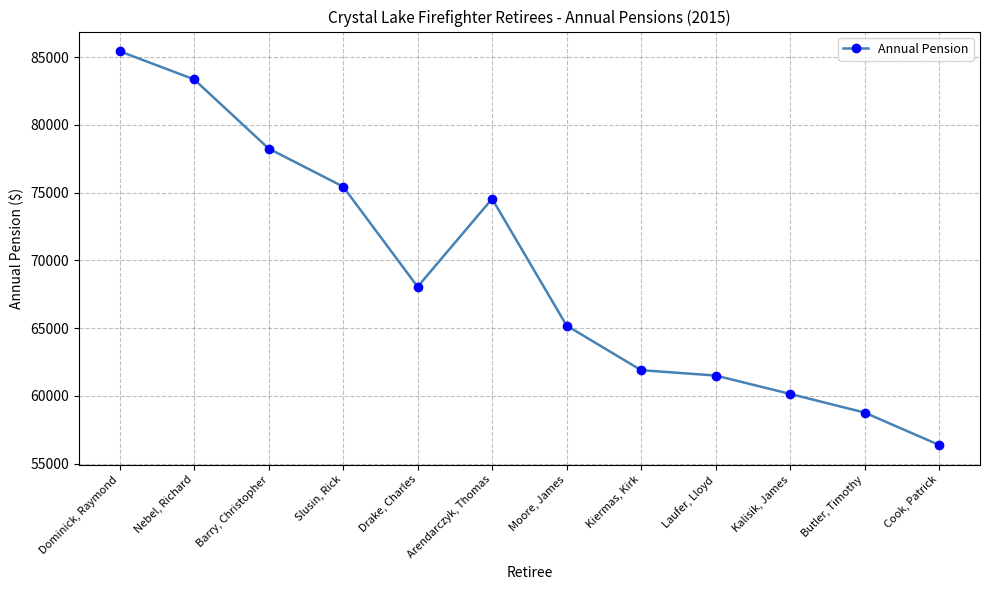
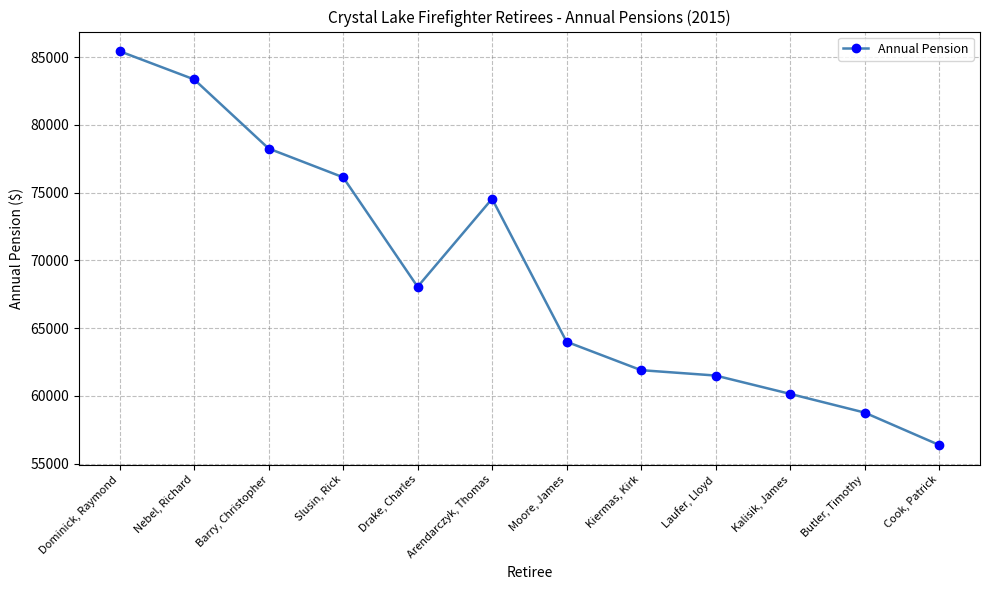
Slusin, Rick: 75400 -> 76100
Moore, James: 65200 -> 64000
